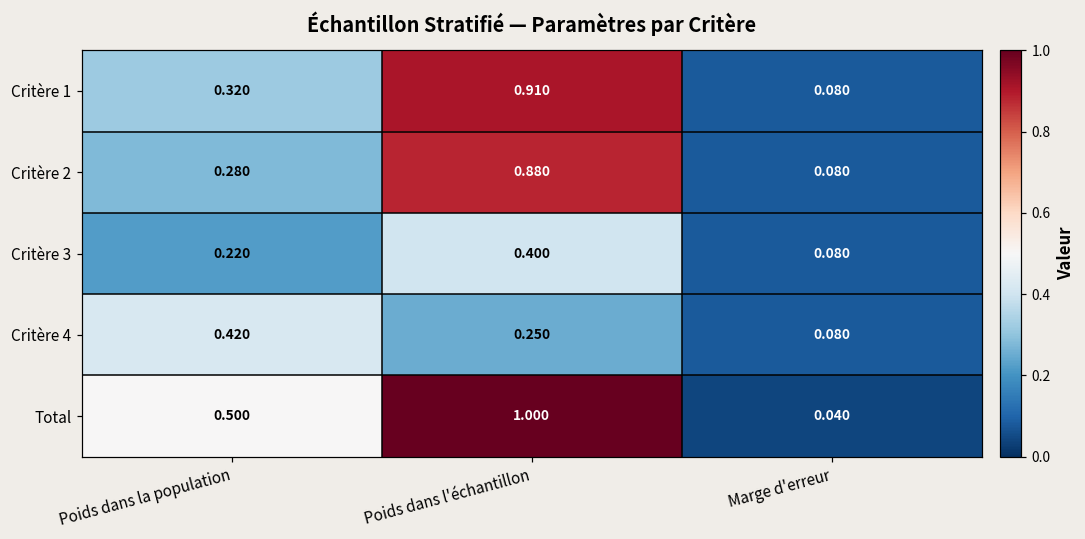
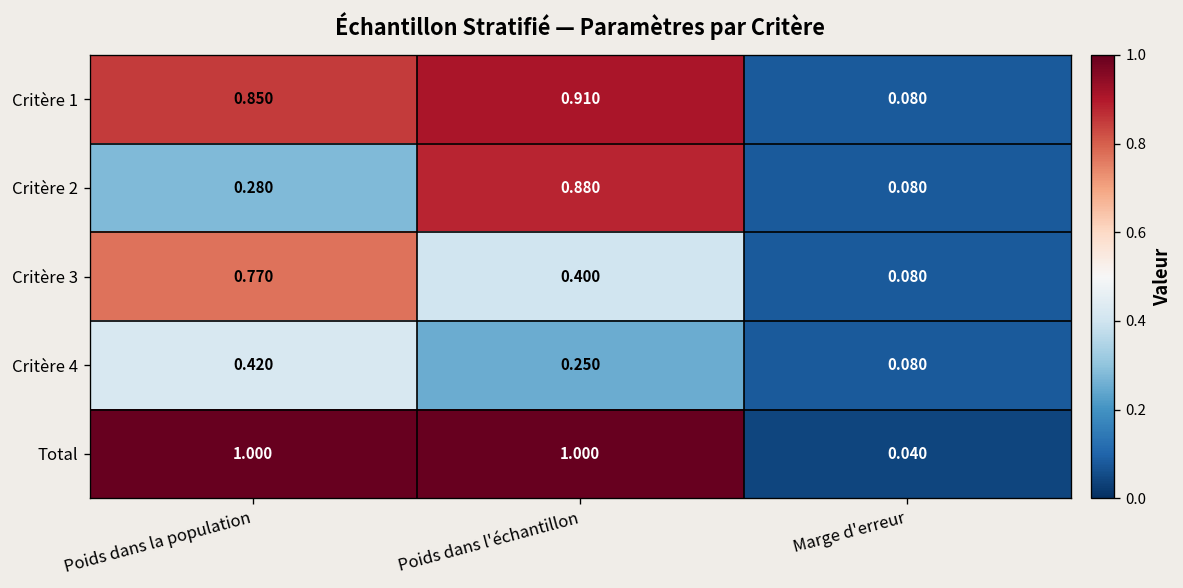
Critère 1, Poids dans la population: 0.320 -> 0.850
Critère 3, Poids dans la population: 0.220 -> 0.770
Total, Poids dans la population: 0.500 -> 1.000
